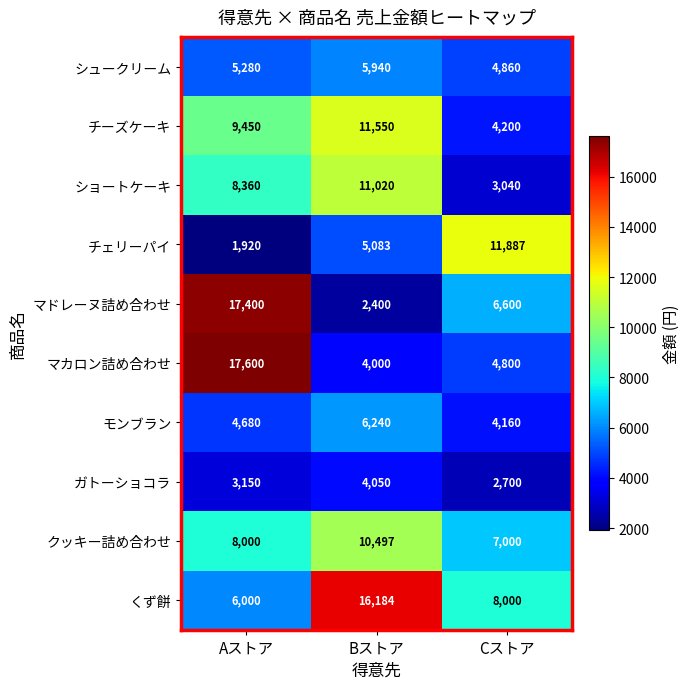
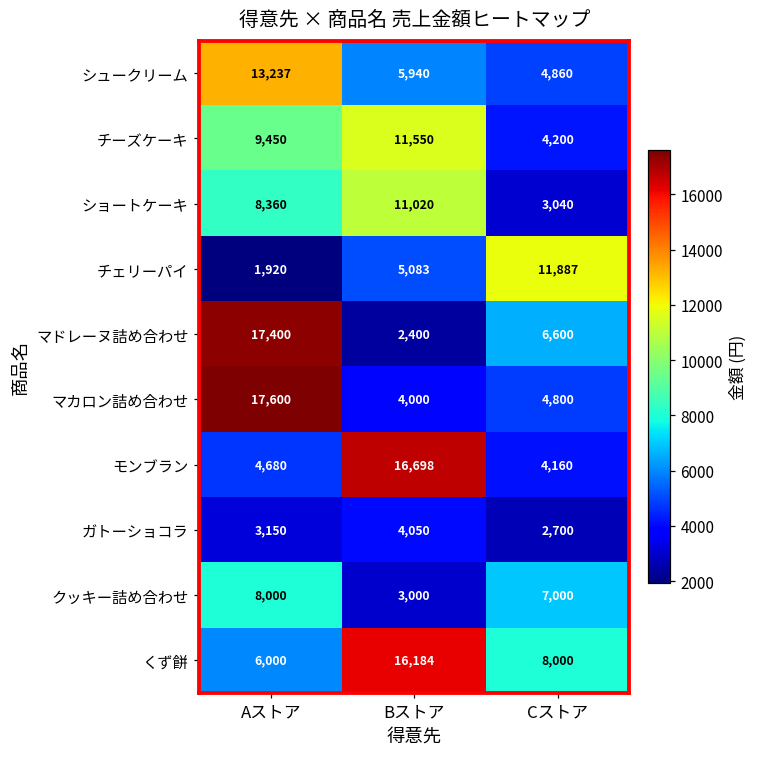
シュークリーム, Aストア: 5,280 -> 13,237
モンブラン, Bストア: 6,240 -> 16,698
クッキー詰め合わせ, Bストア: 10,497 -> 3,000
